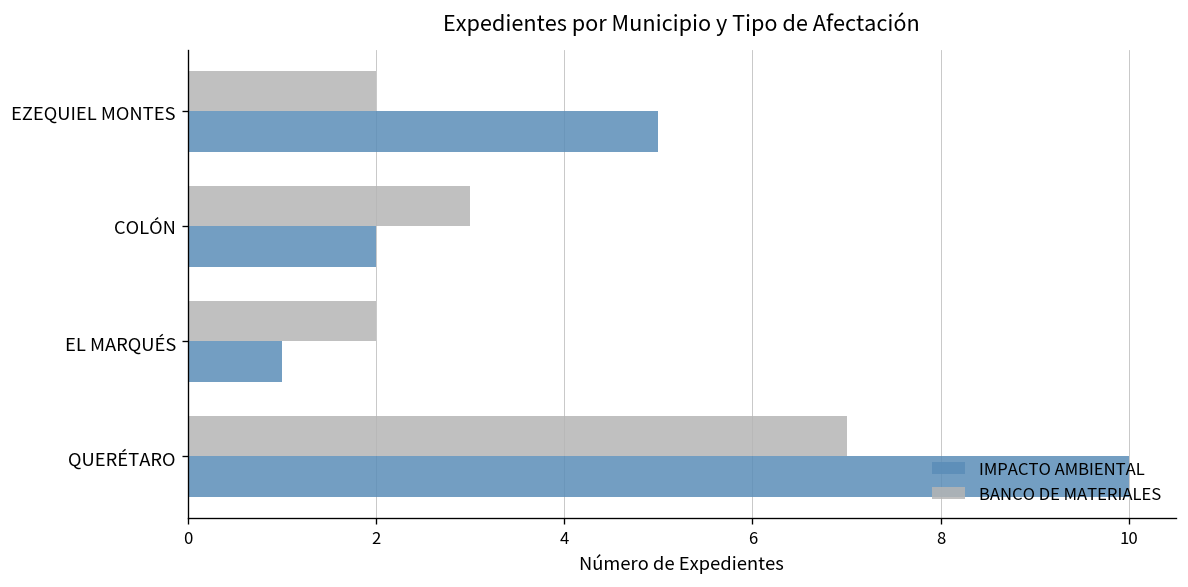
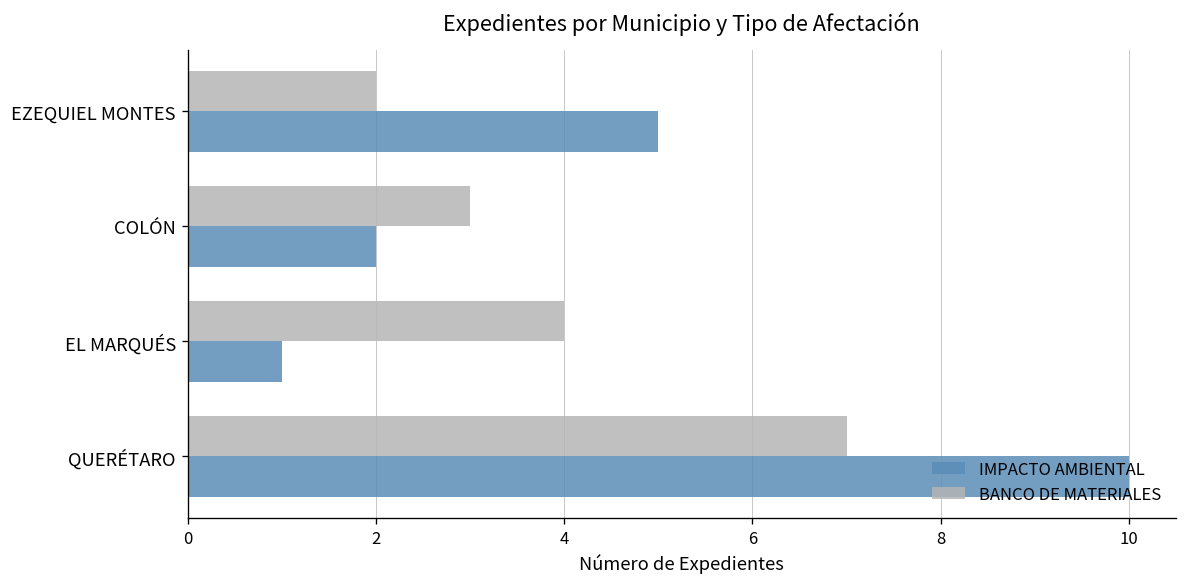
BANCO DE MATERIALES, EL MARQUÉS: 2 -> 4
